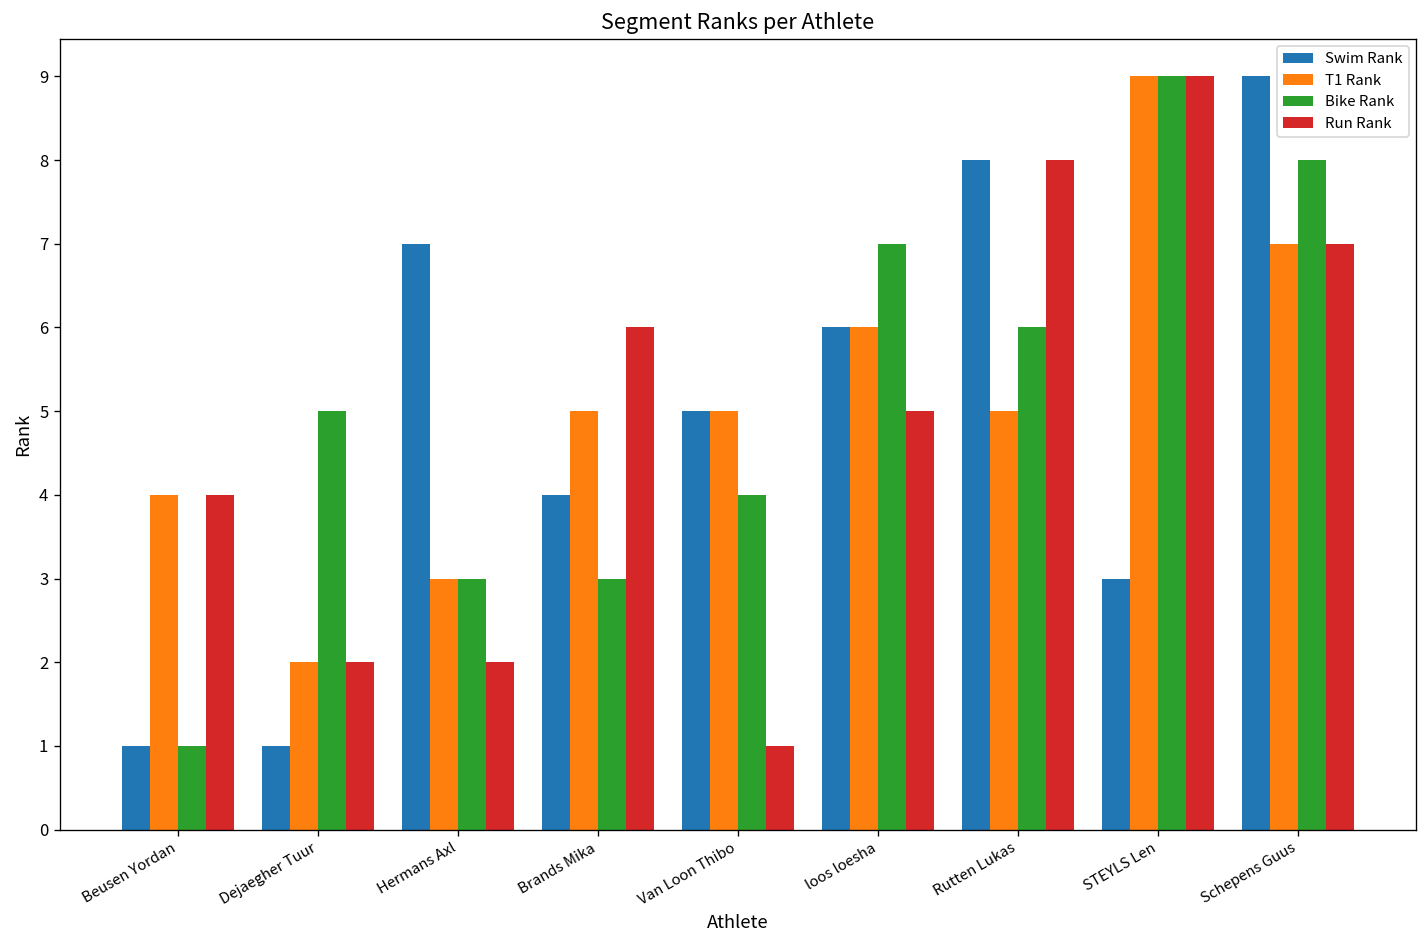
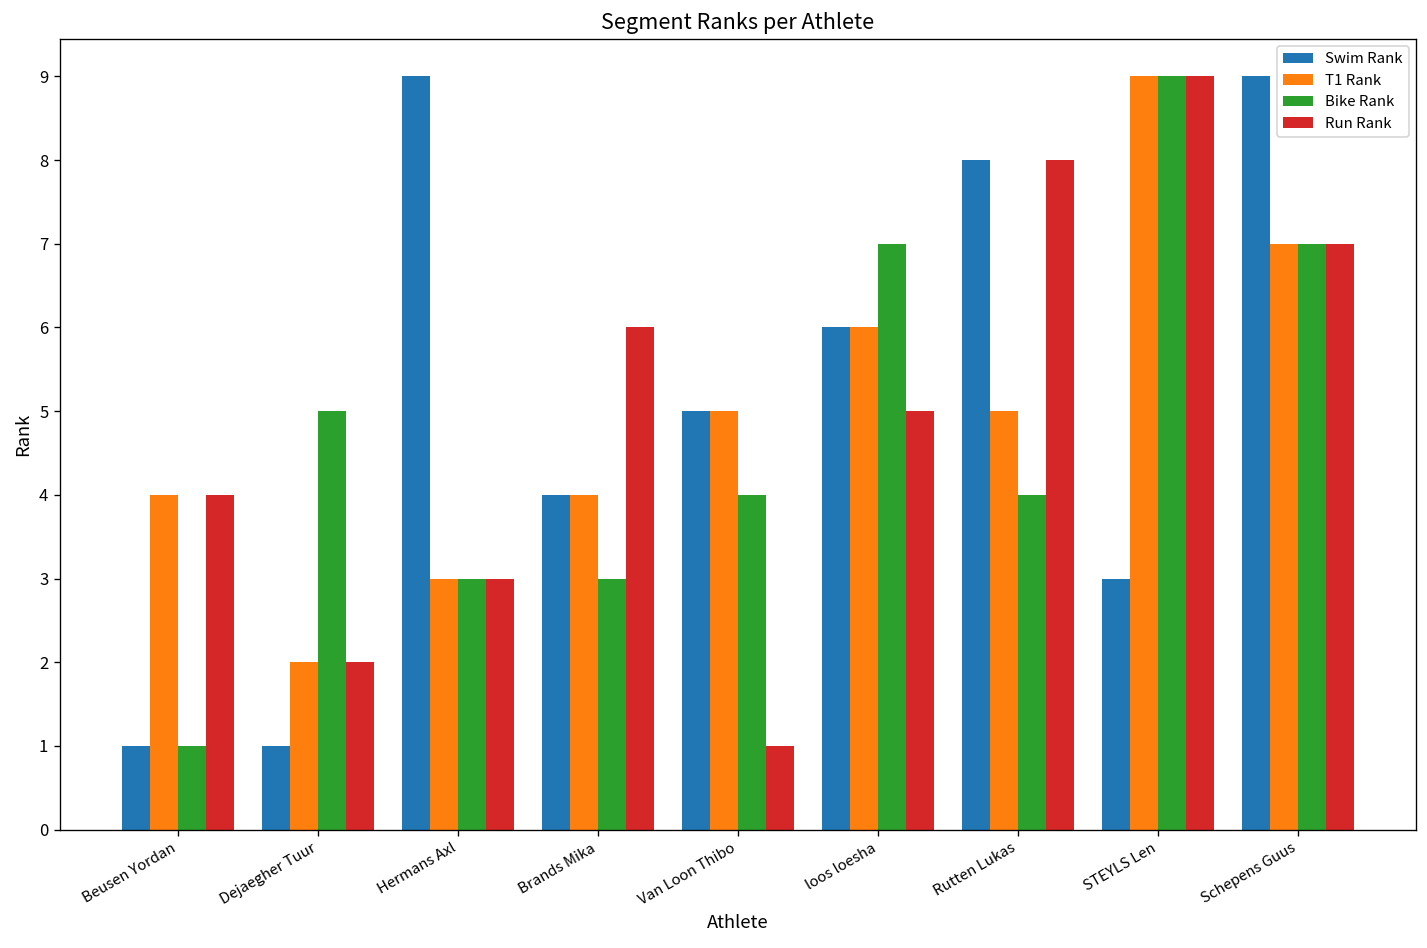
Swim Rank, Hermans Axl: 7 -> 9
Run Rank, Hermans Axl: 2 -> 3
T1 Rank, Brands Mika: 5 -> 4
Bike Rank, Rutten Lukas: 6 -> 4
Bike Rank, Schepens Guus: 8 -> 7
